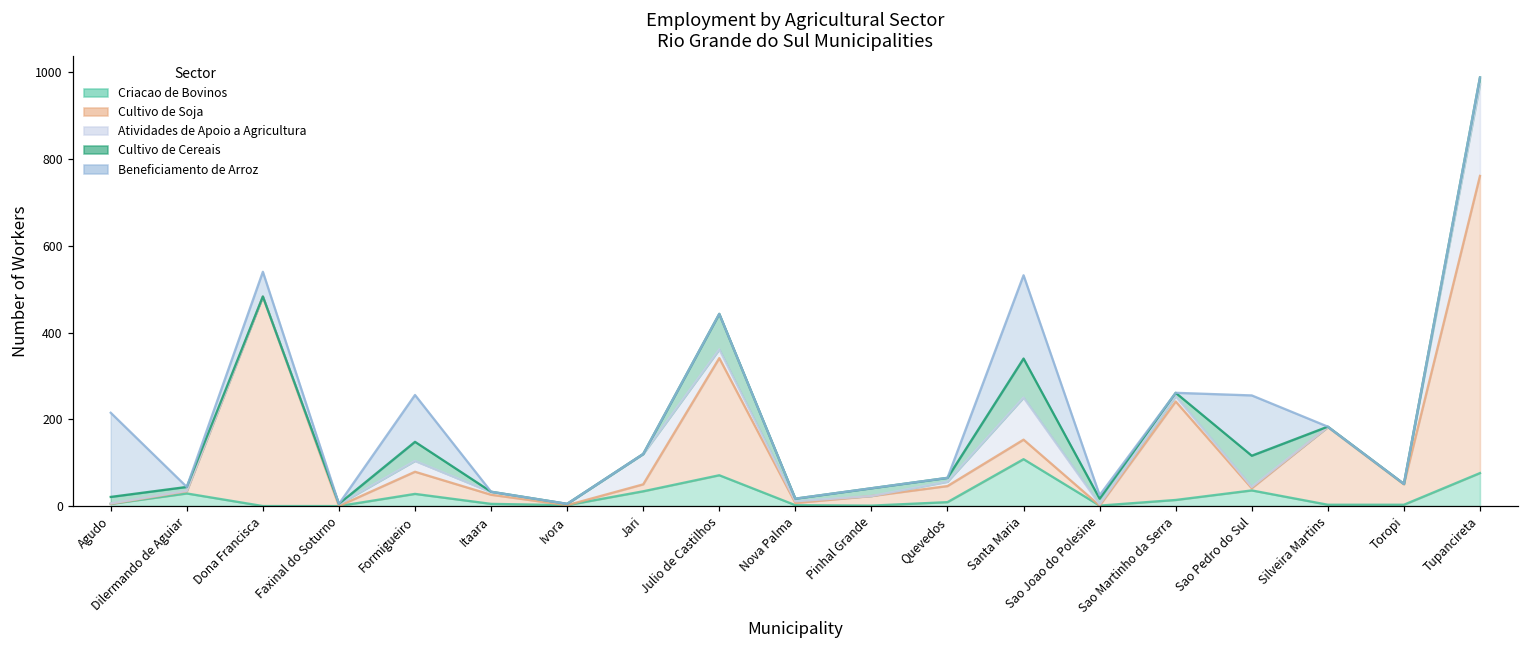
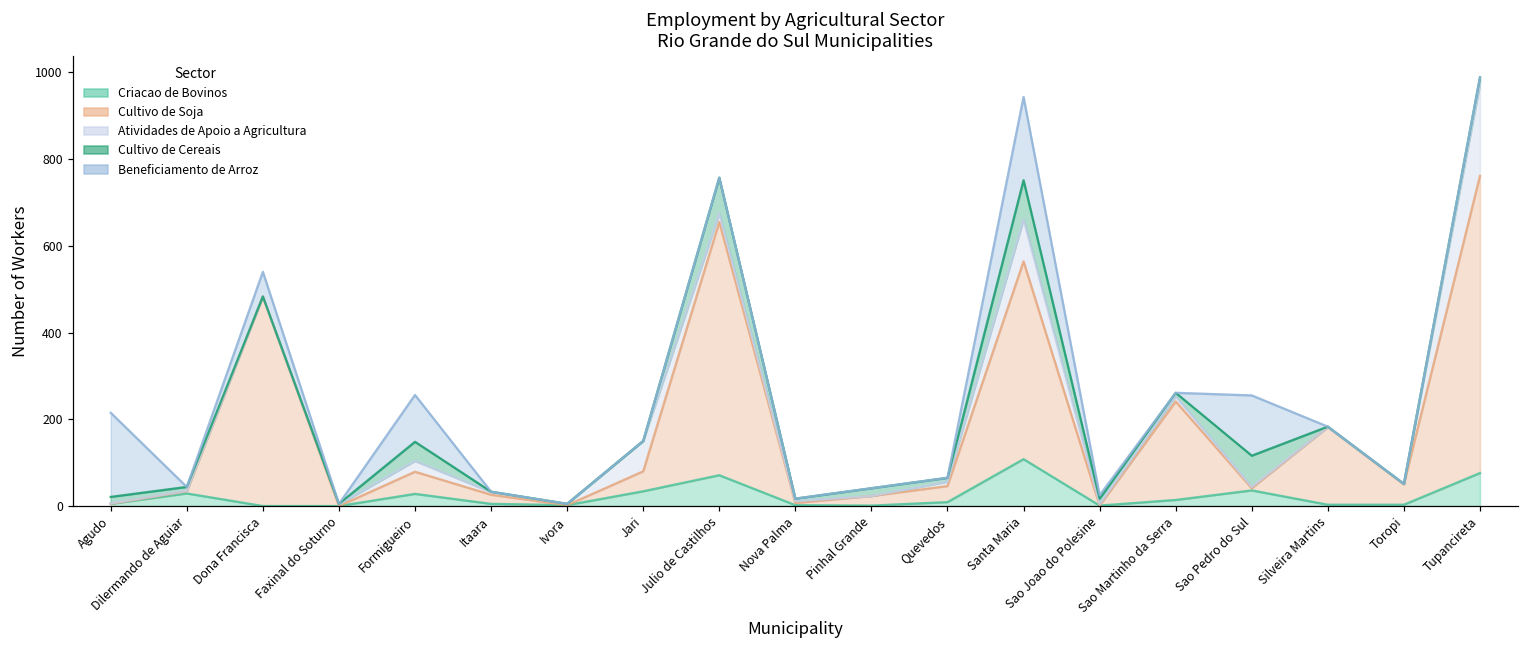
Cultivo de Soja, Jari: 20 -> 50
Cultivo de Soja, Julio de Castilhos: 270 -> 580
Cultivo de Soja, Santa Maria: 50 -> 460
